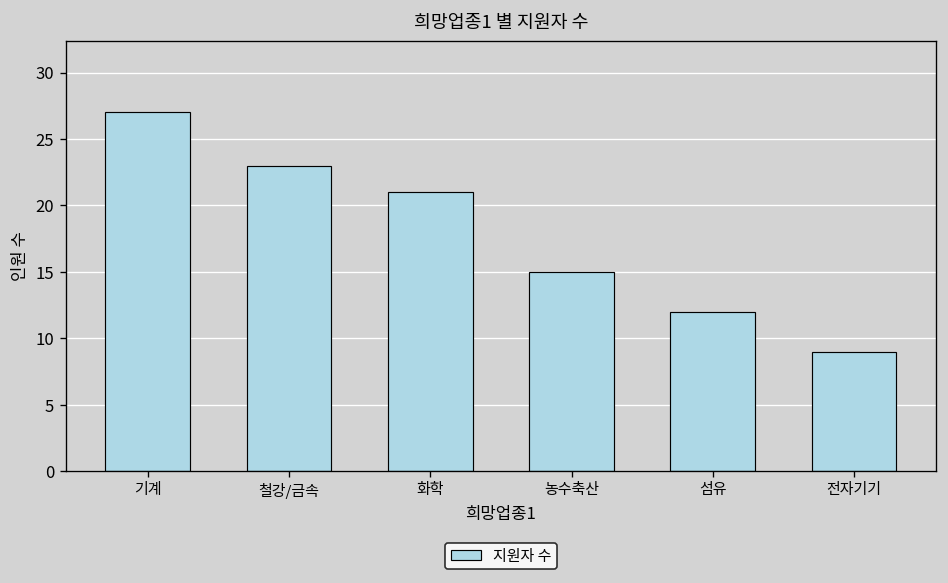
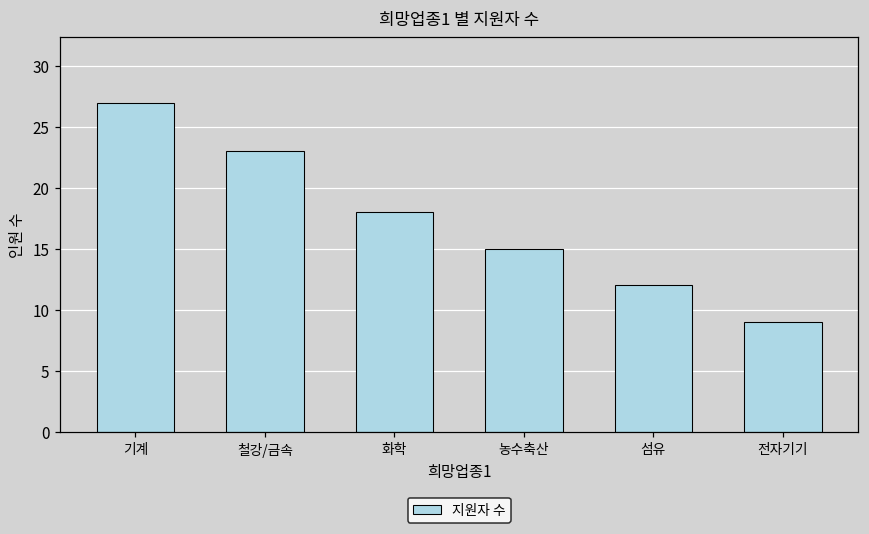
화학: 21 -> 18
